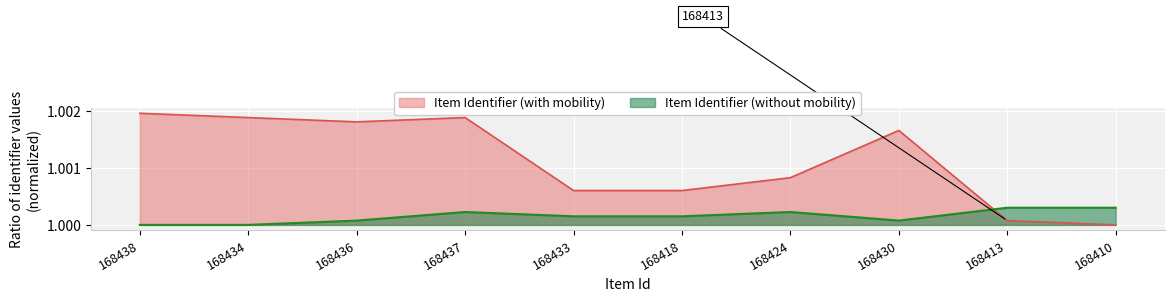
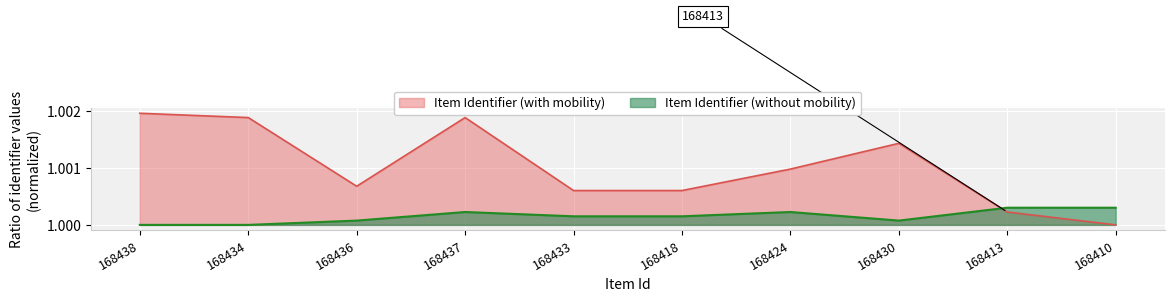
Item Identifier (with mobility), 168436: 1.0018 -> 1.0007
Item Identifier (with mobility), 168424: 1.0008 -> 1.0010
Item Identifier (with mobility), 168430: 1.0017 -> 1.0014
Item Identifier (with mobility), 168413: 1.0001 -> 1.0002
